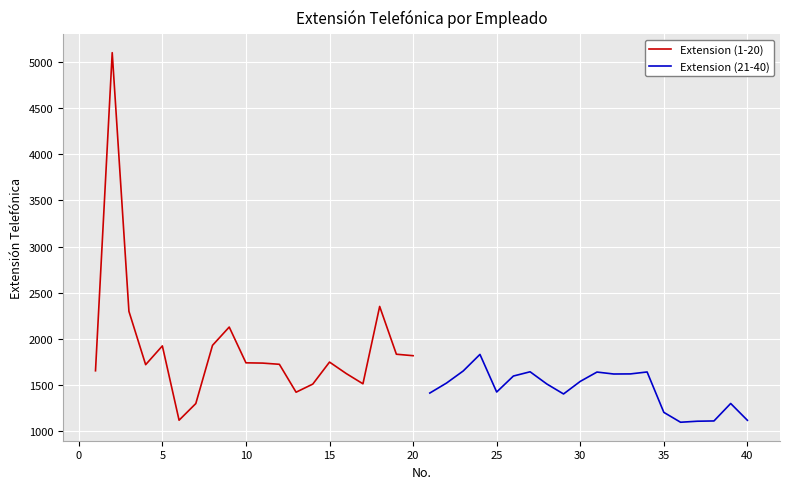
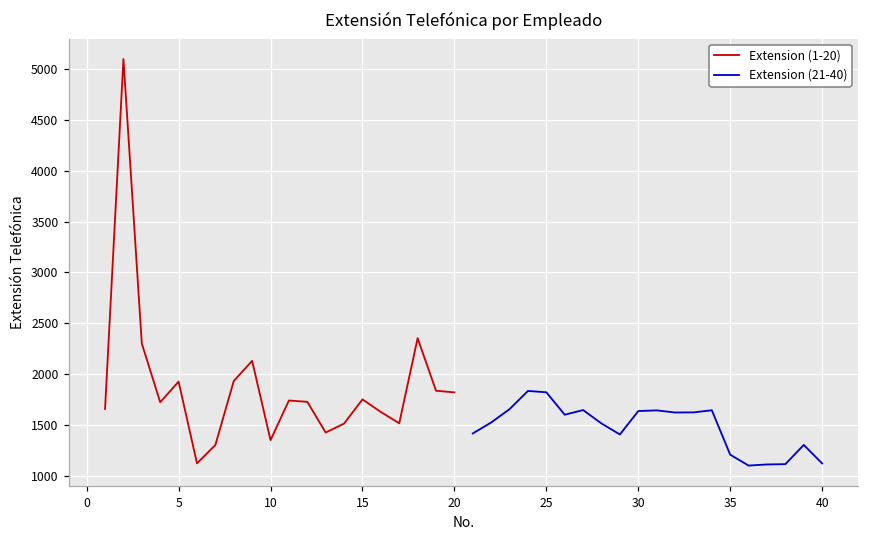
Extension (1-20), 10: 1700 -> 1400
Extension (21-40), 25: 1400 -> 1800
Extension (21-40), 30: 1500 -> 1600
